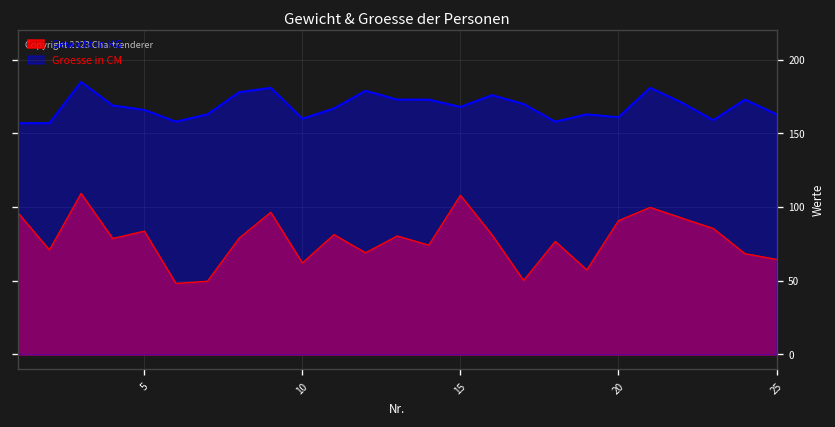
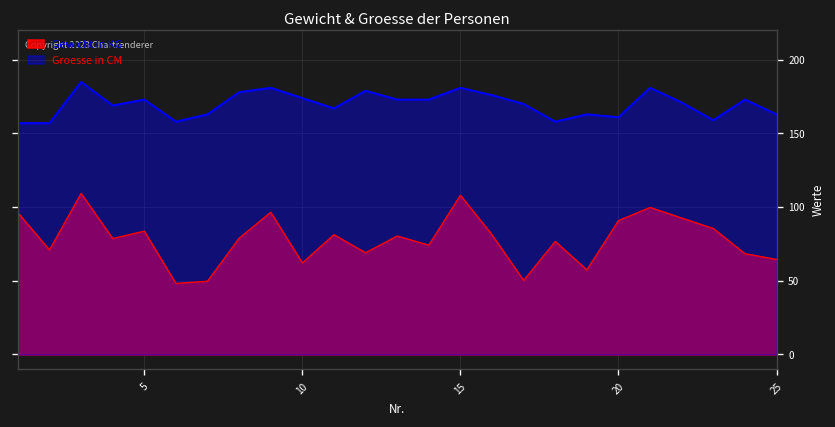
Groesse in CM, 5: 166 -> 173
Groesse in CM, 10: 160 -> 174
Groesse in CM, 15: 168 -> 181
